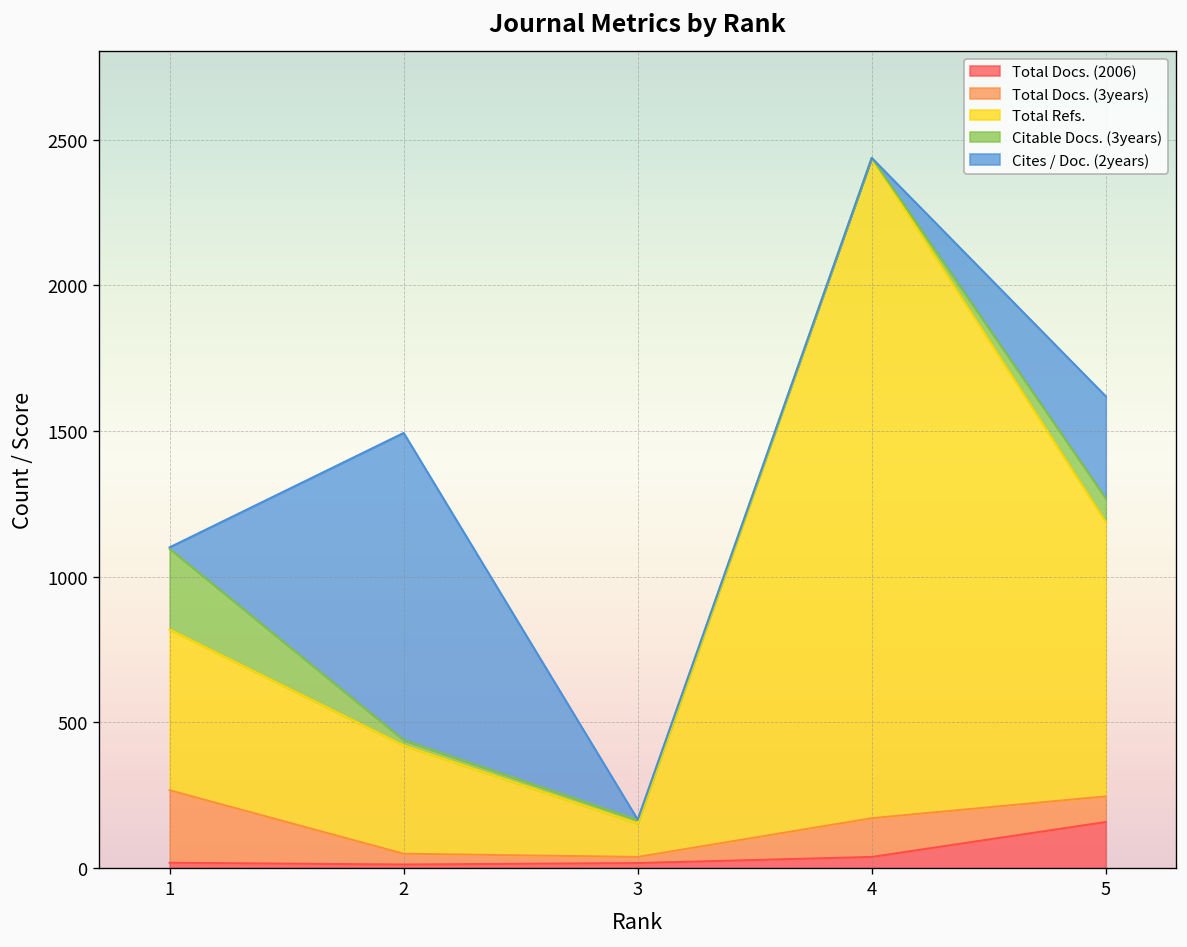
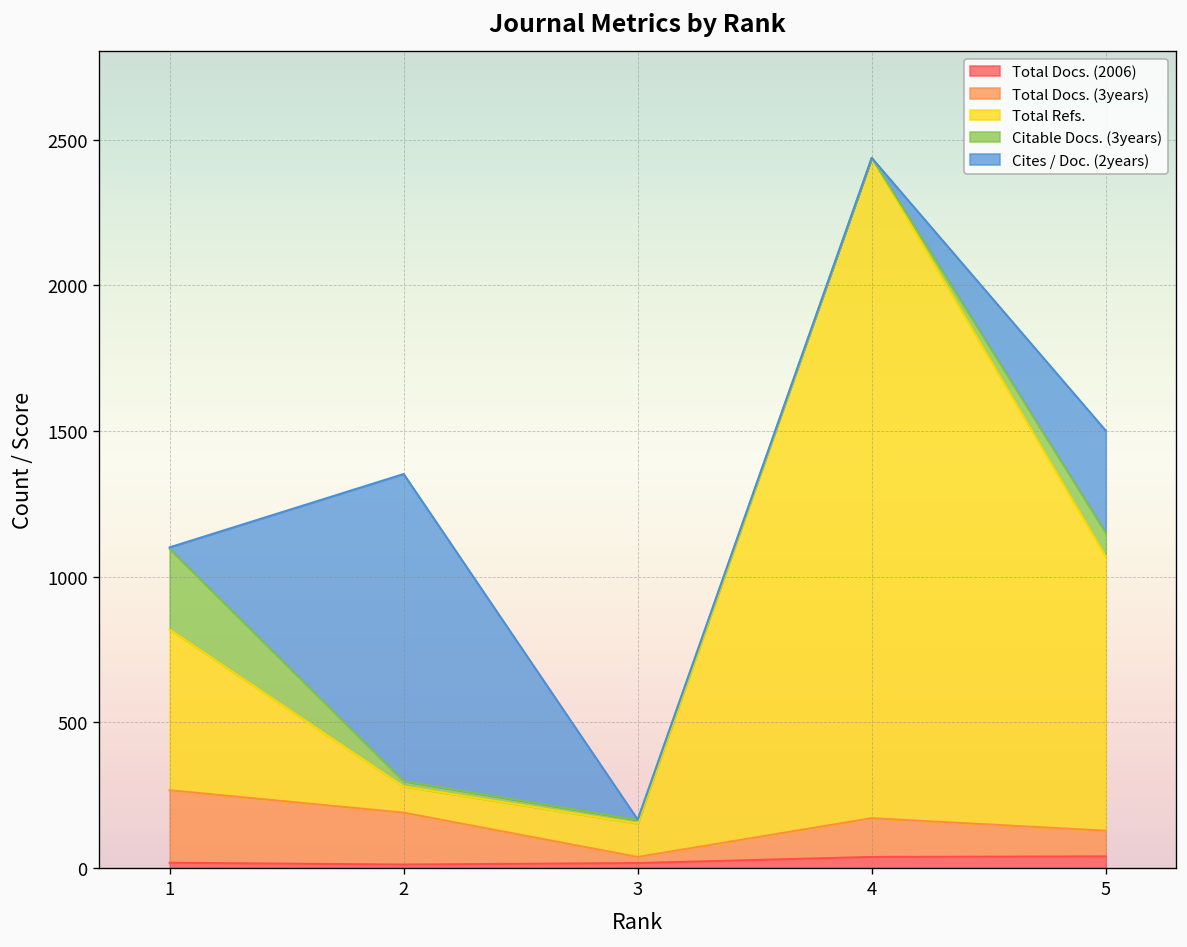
Total Docs. (3years), 2: 40 -> 180
Total Refs., 2: 370 -> 90
Total Docs. (2006), 5: 160 -> 40
